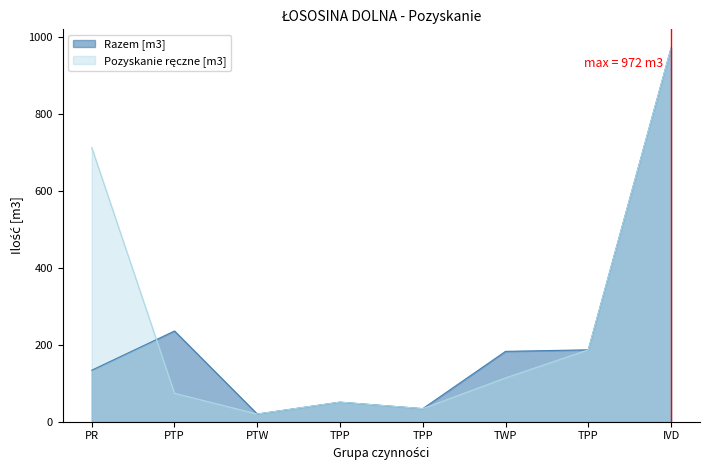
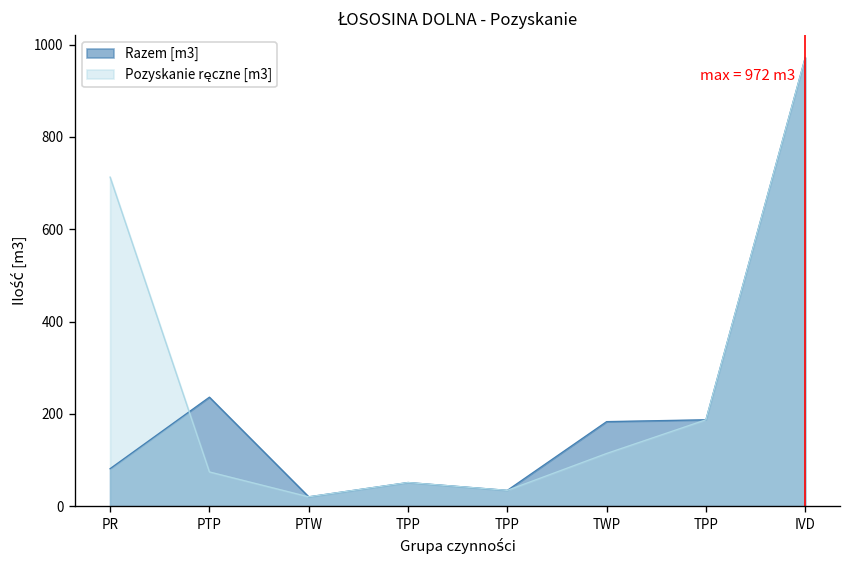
Razem [m3], PR: 130 -> 80
